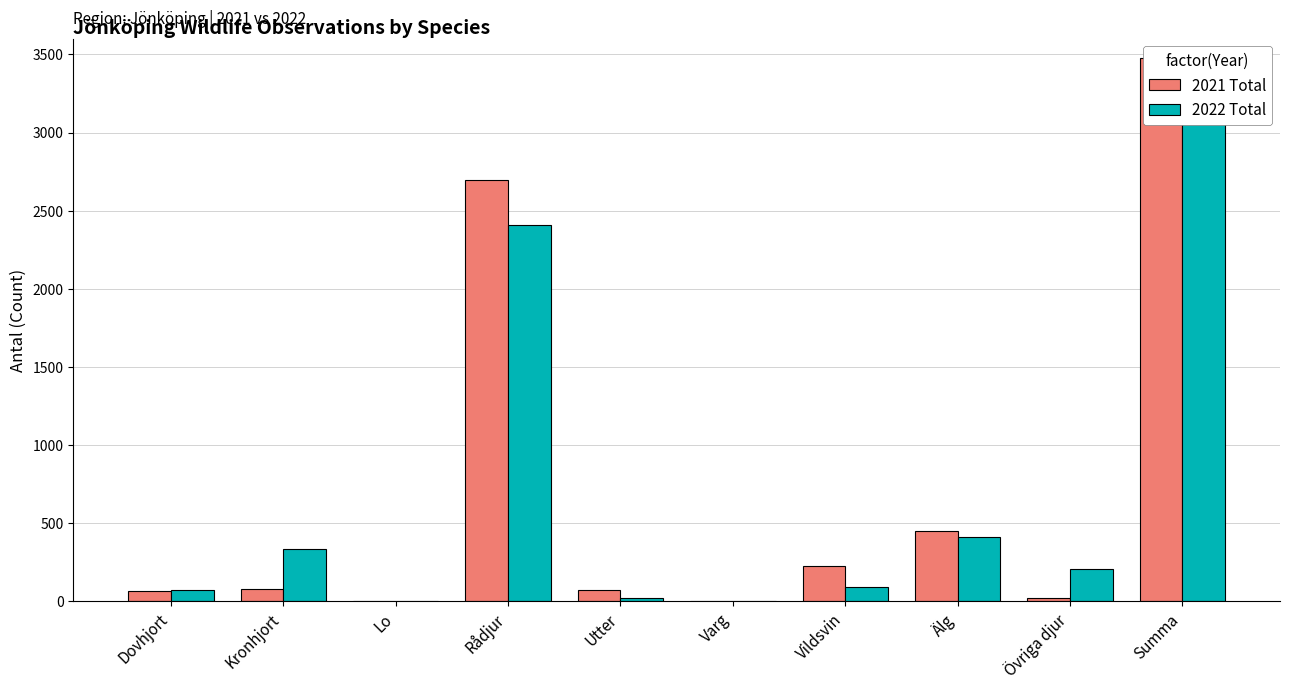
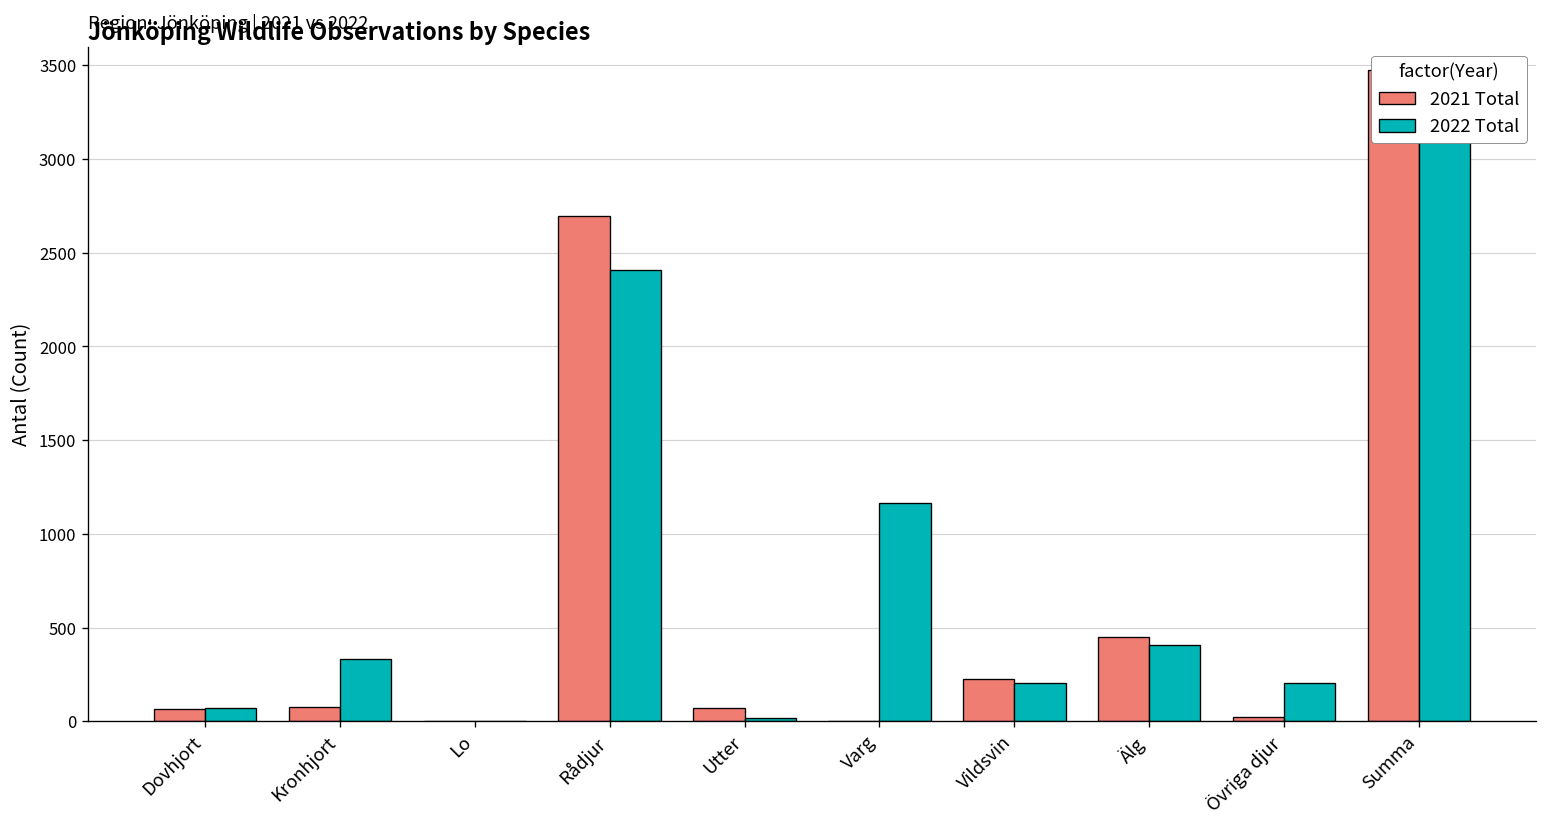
2022 Total, Varg: 0 -> 1170
2022 Total, Vildsvin: 90 -> 210
